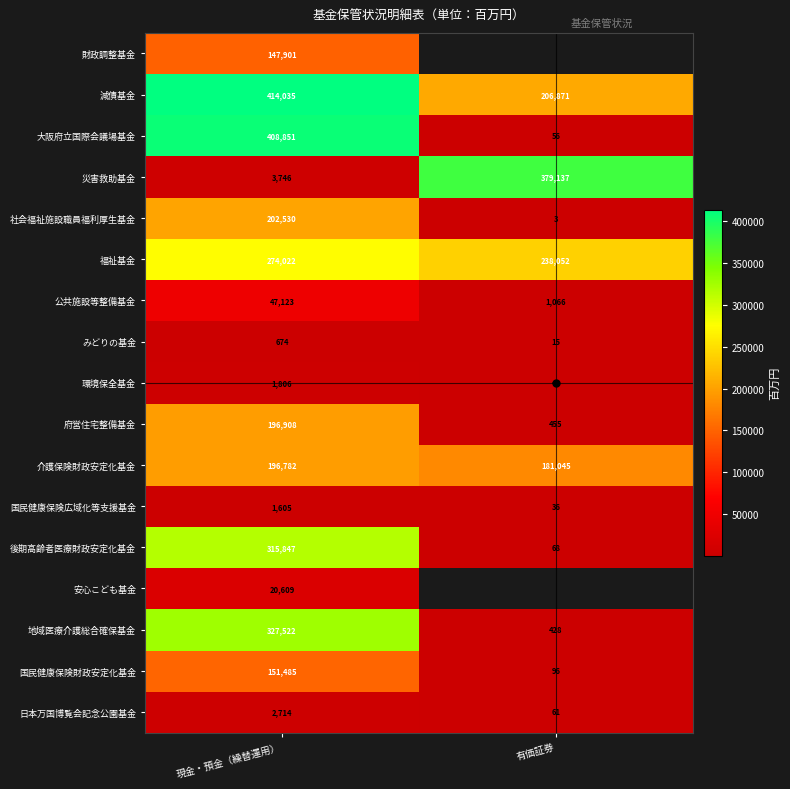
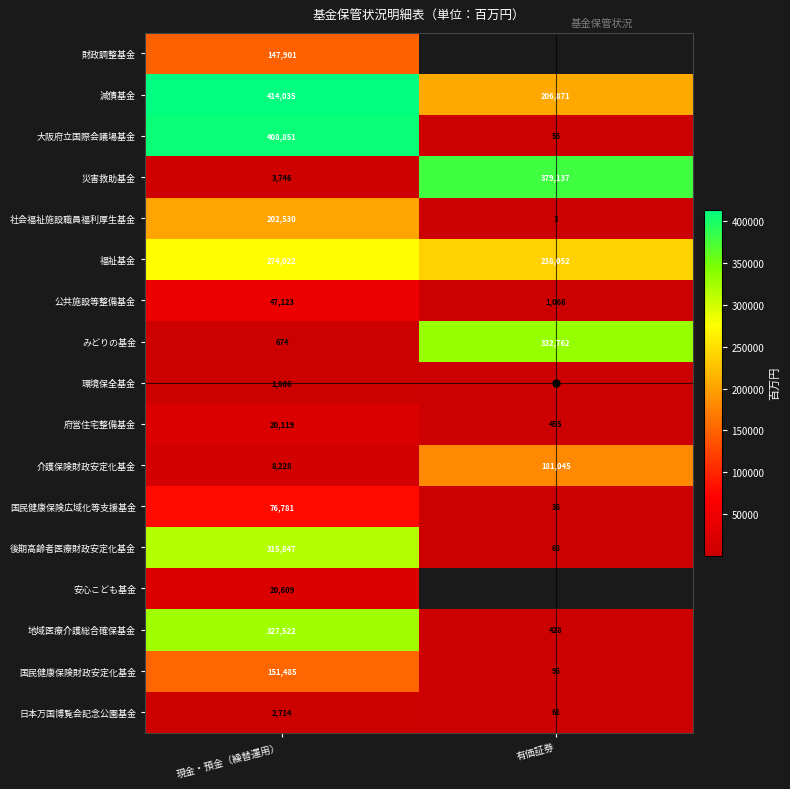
みどりの基金, 有価証券: 15 -> 332,762
府営住宅整備基金, 現金・預金（繰替運用）: 196,908 -> 20,119
介護保険財政安定化基金, 現金・預金（繰替運用）: 196,782 -> 8,228
国民健康保険広域化等支援基金, 現金・預金（繰替運用）: 1,605 -> 76,781
